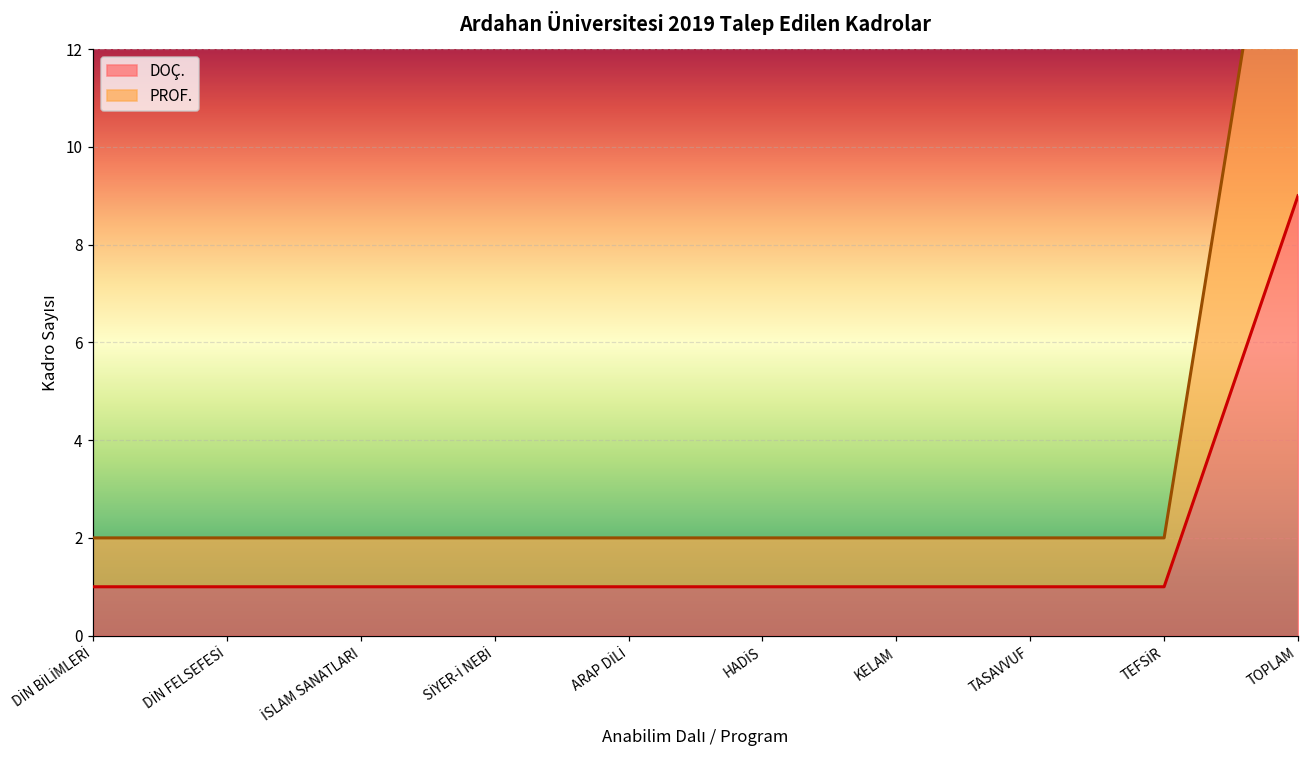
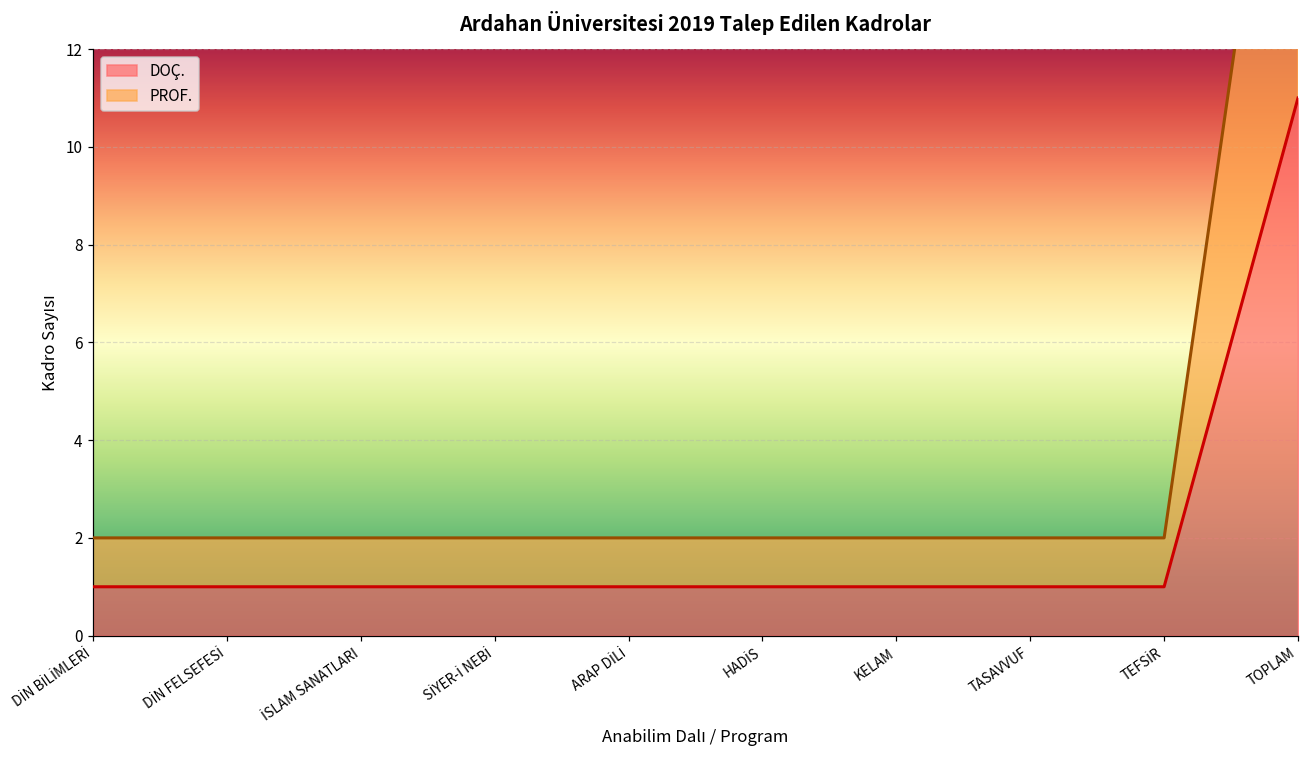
DOÇ., TOPLAM: 9 -> 11
